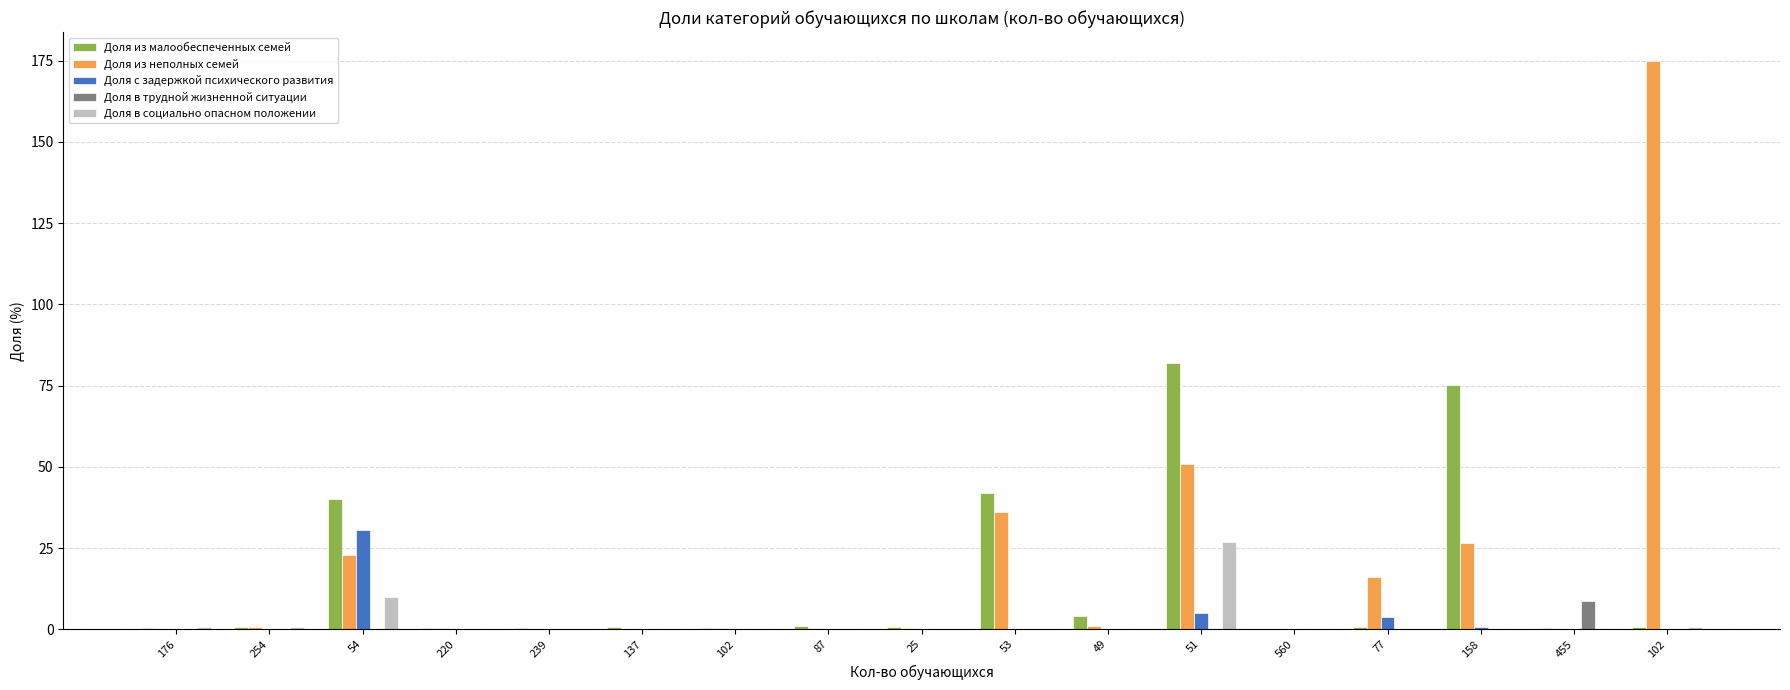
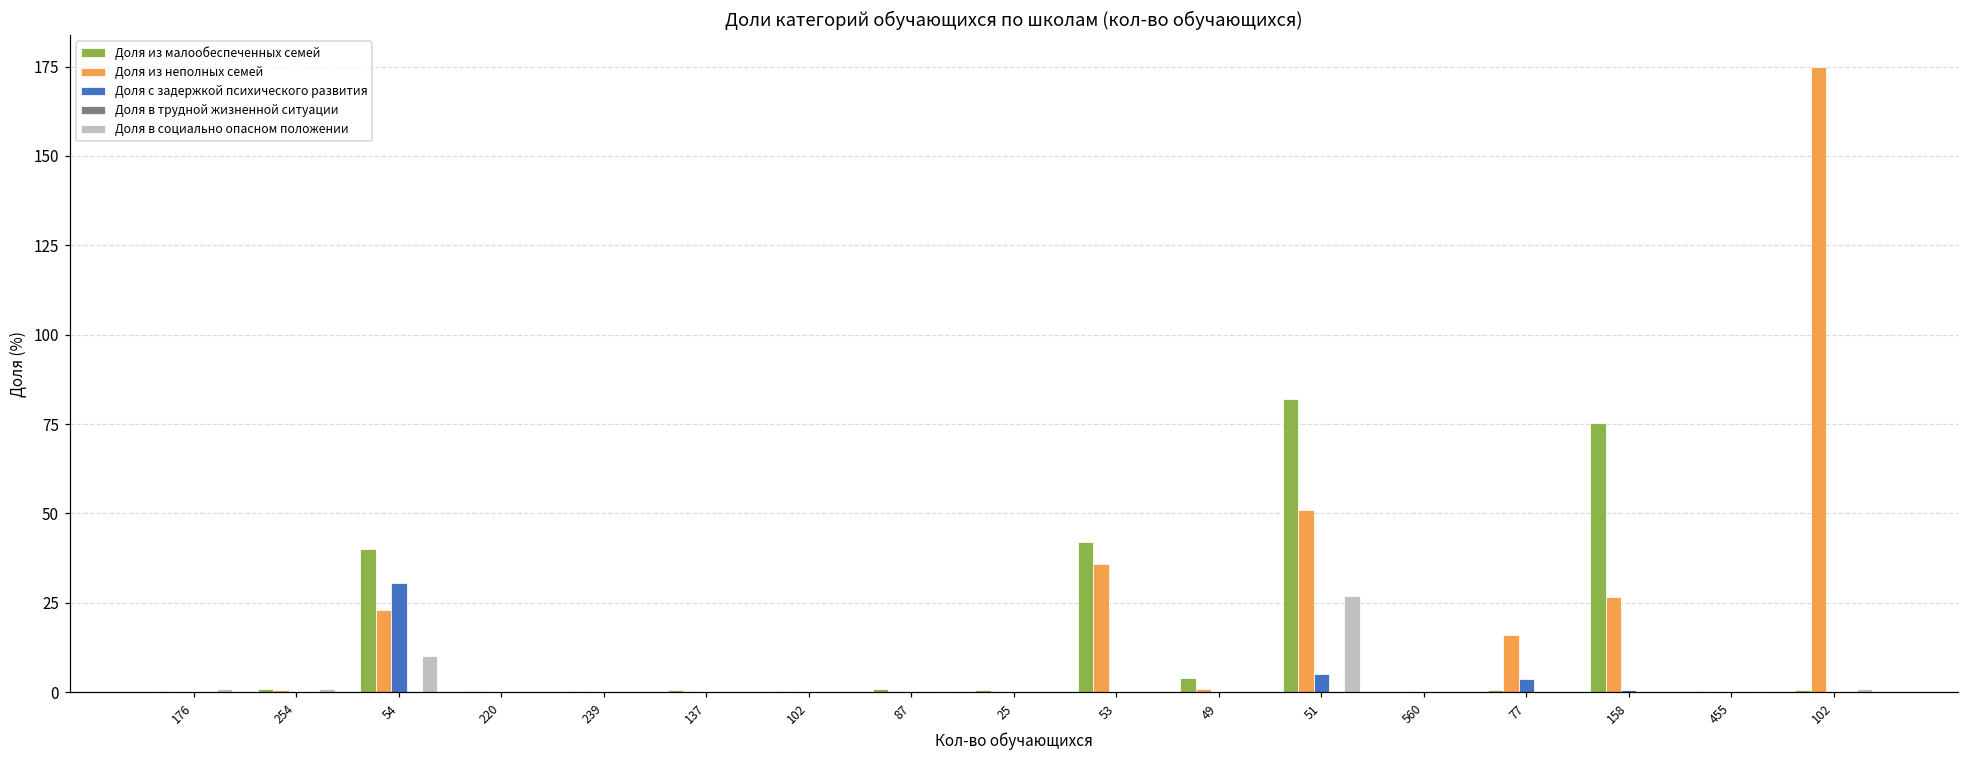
Доля в трудной жизненной ситуации, 455: 9 -> 0
